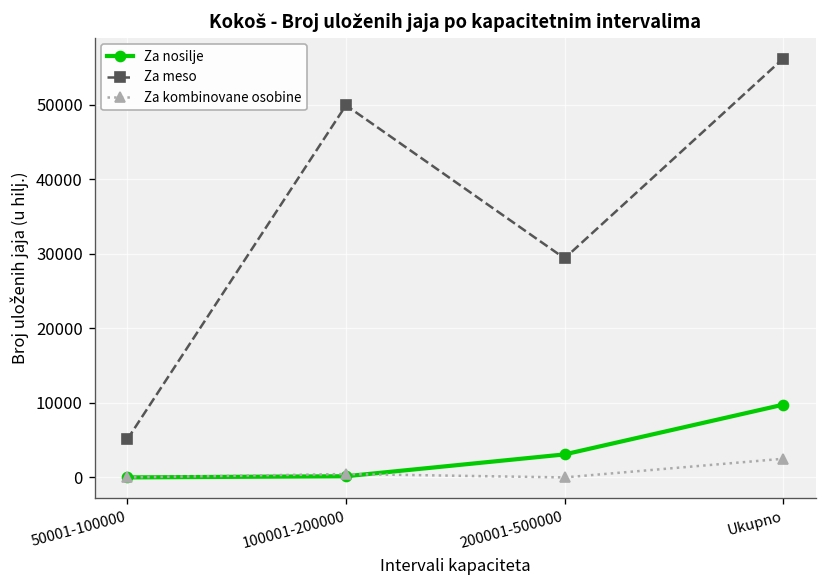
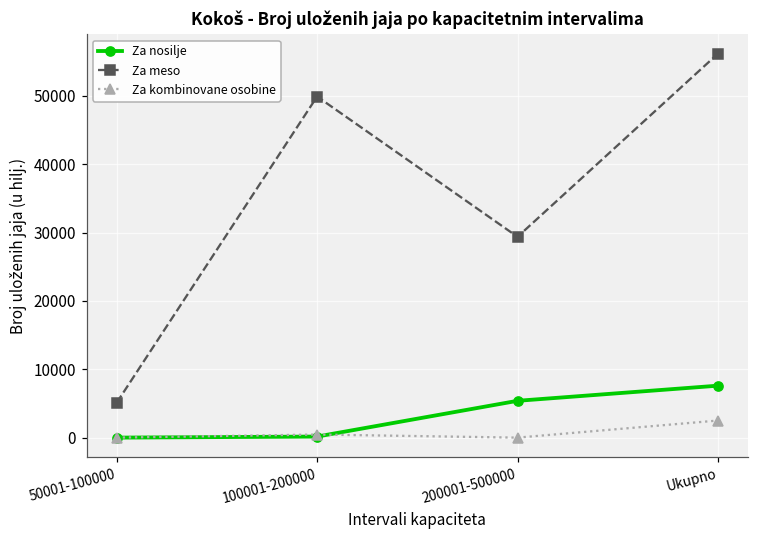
Za nosilje, 200001-500000: 3000 -> 5000
Za nosilje, Ukupno: 10000 -> 8000
